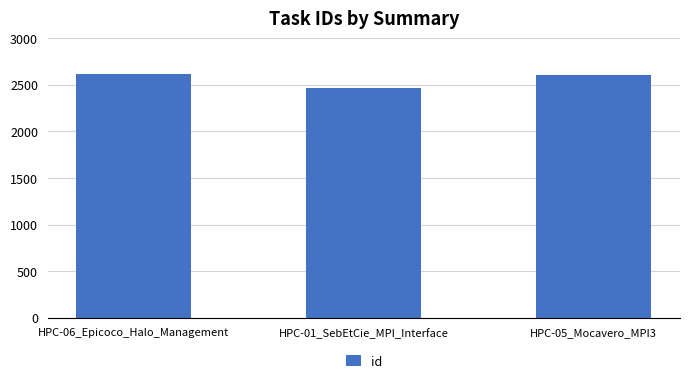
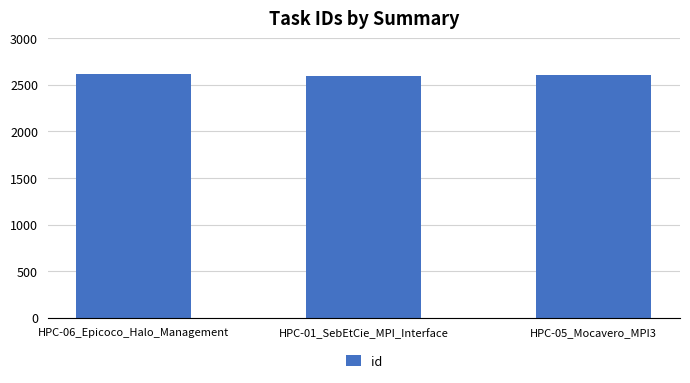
HPC-01_SebEtCie_MPI_Interface: 2500 -> 2600
